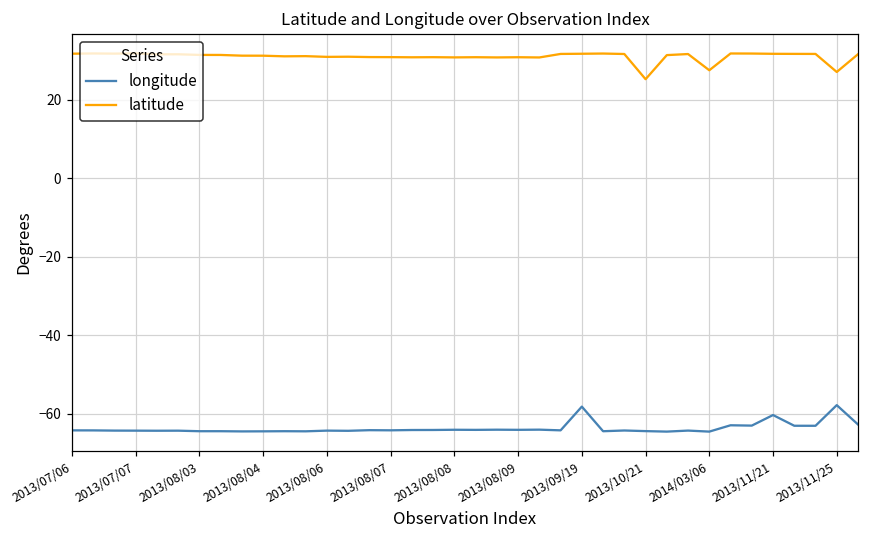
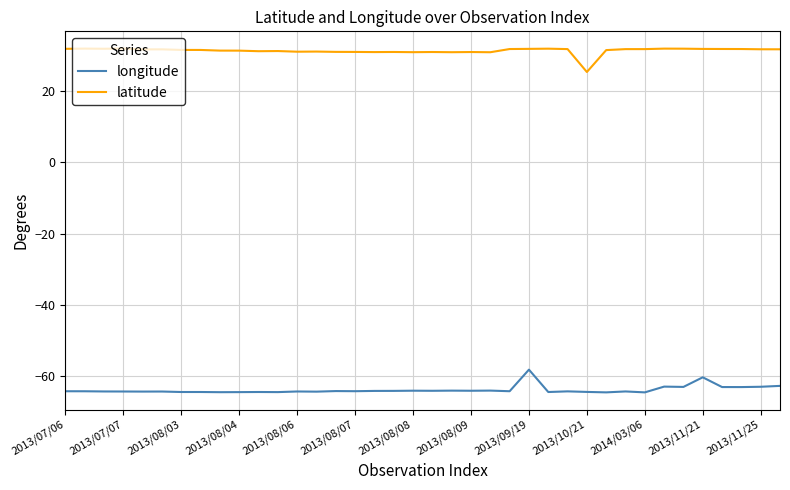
latitude, 2014/03/06: 28 -> 32
longitude, 2013/11/25: -58 -> -63
latitude, 2013/11/25: 27 -> 32
